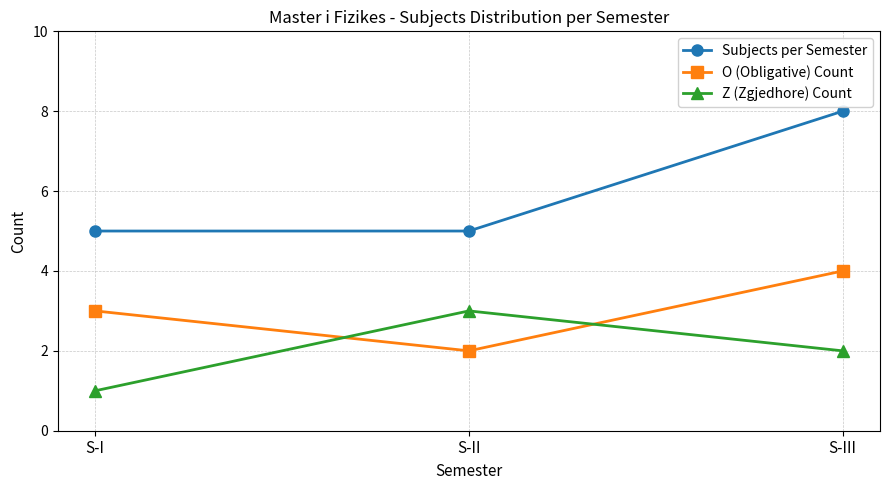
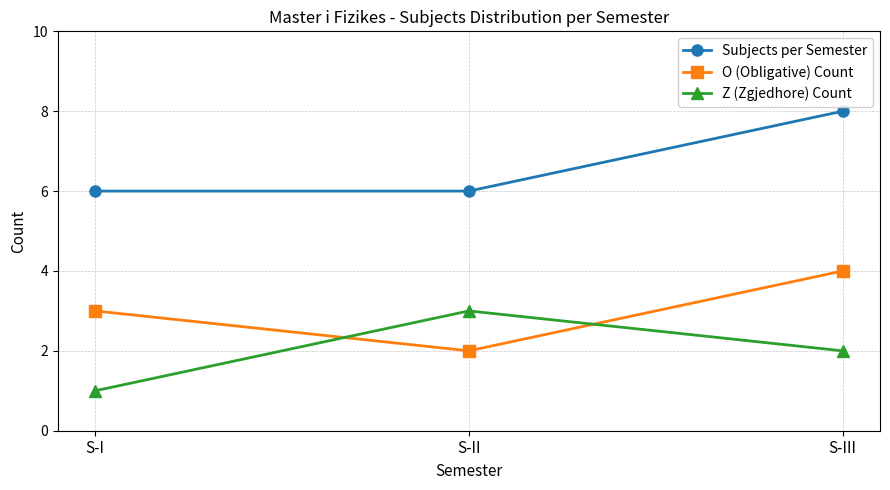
Subjects per Semester, S-I: 5 -> 6
Subjects per Semester, S-II: 5 -> 6
